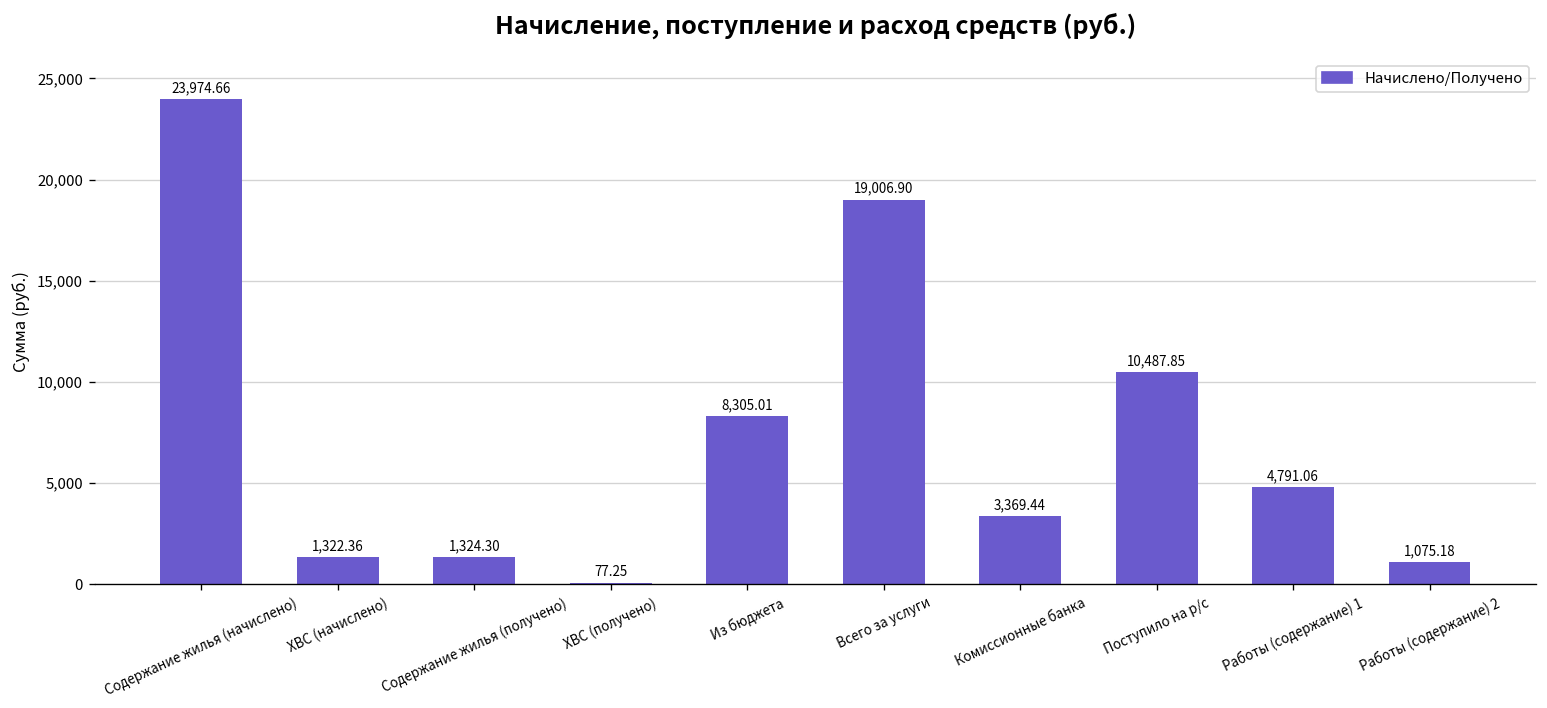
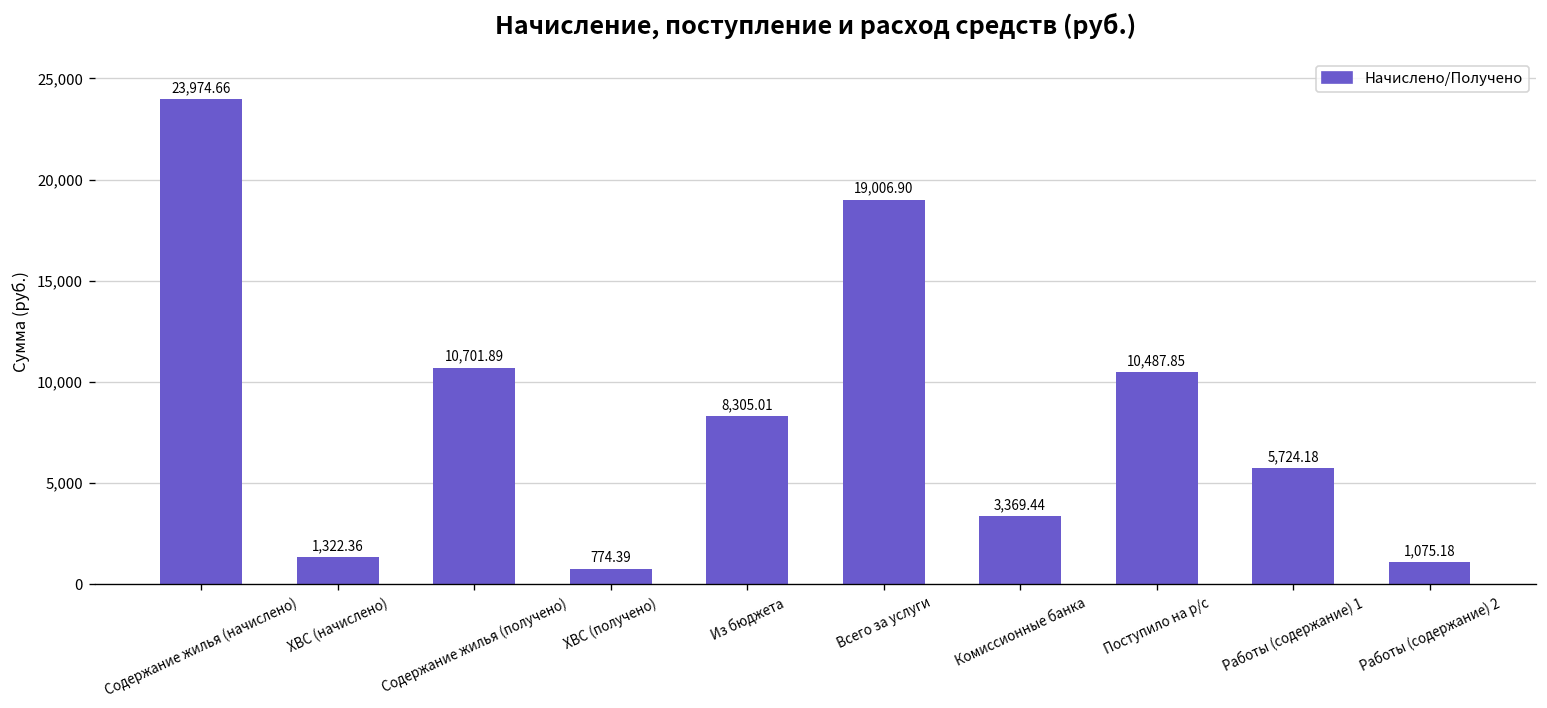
Содержание жилья (получено): 1,324.30 -> 10,701.89
ХВС (получено): 77.25 -> 774.39
Работы (содержание) 1: 4,791.06 -> 5,724.18
